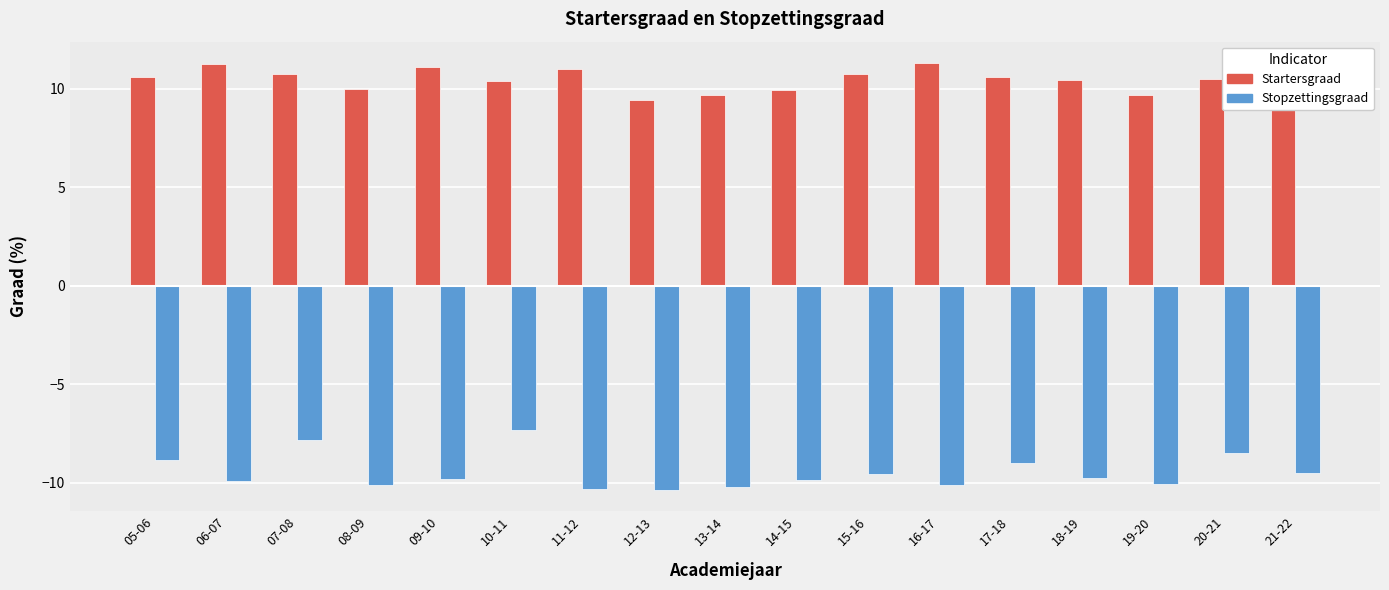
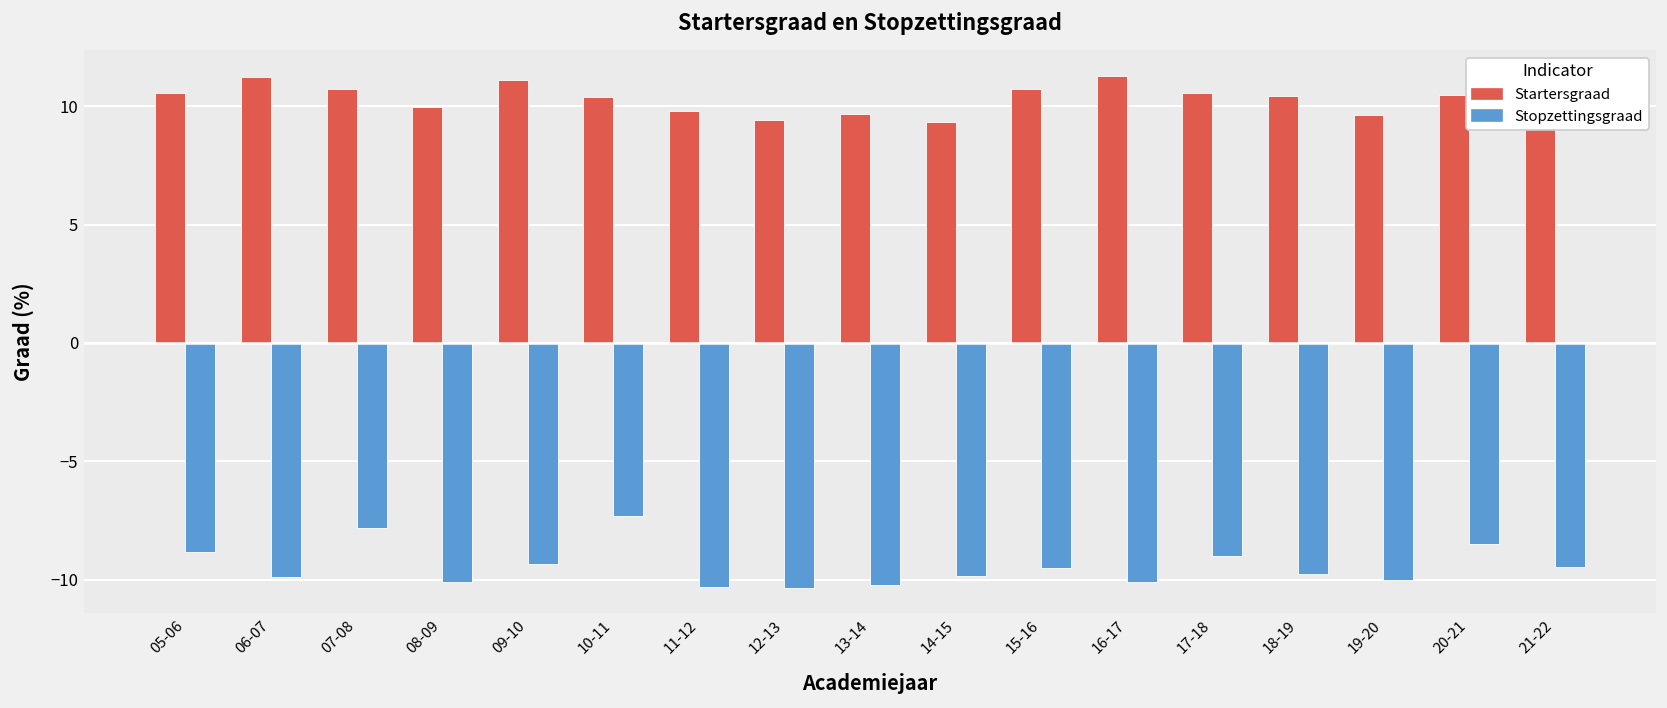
Stopzettingsgraad, 09-10: -9.8 -> -9.3
Startersgraad, 11-12: 11.0 -> 9.8
Startersgraad, 14-15: 9.9 -> 9.3
